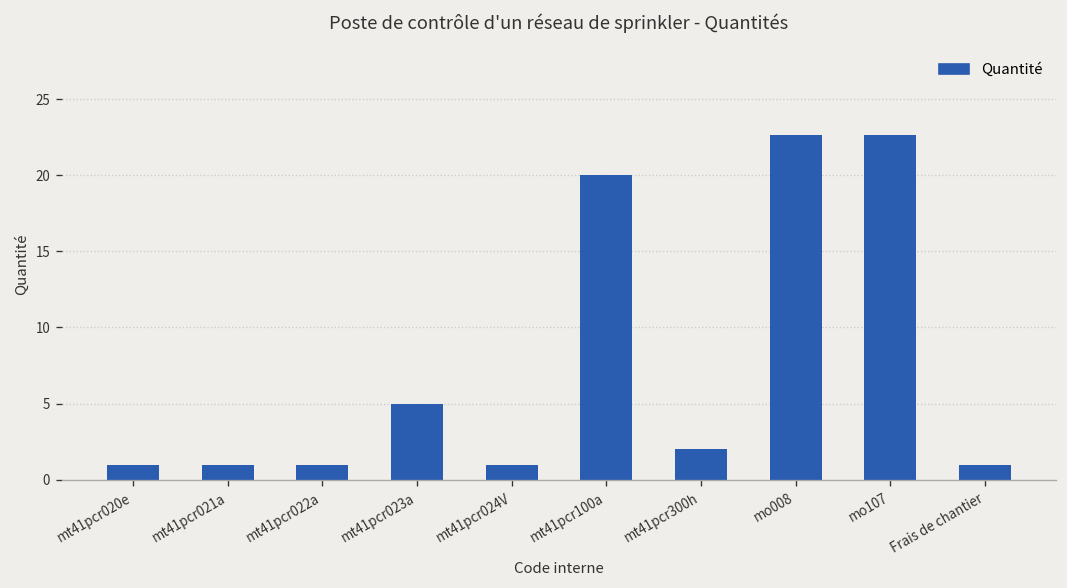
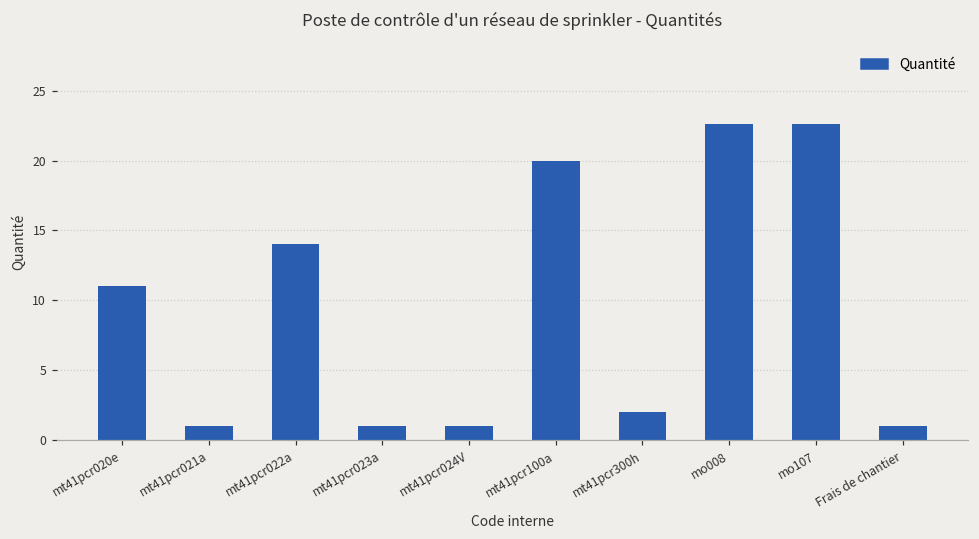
mt41pcr020e: 1 -> 11
mt41pcr022a: 1 -> 14
mt41pcr023a: 5 -> 1
